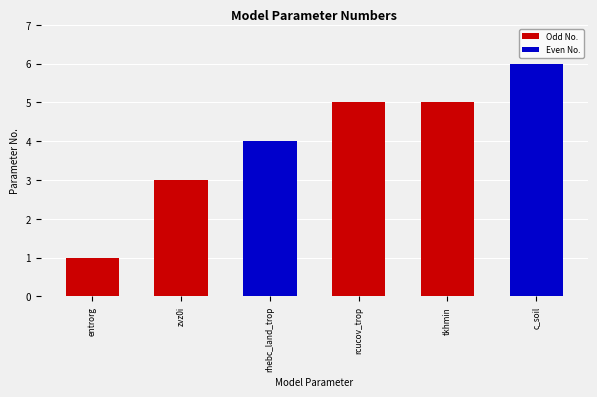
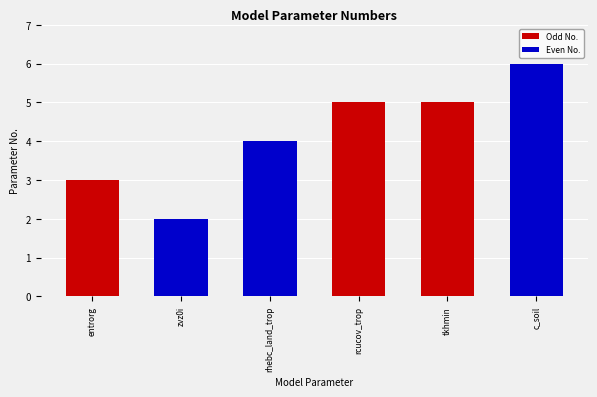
entrorg: 1 -> 3
zvz0i: 3 -> 2
